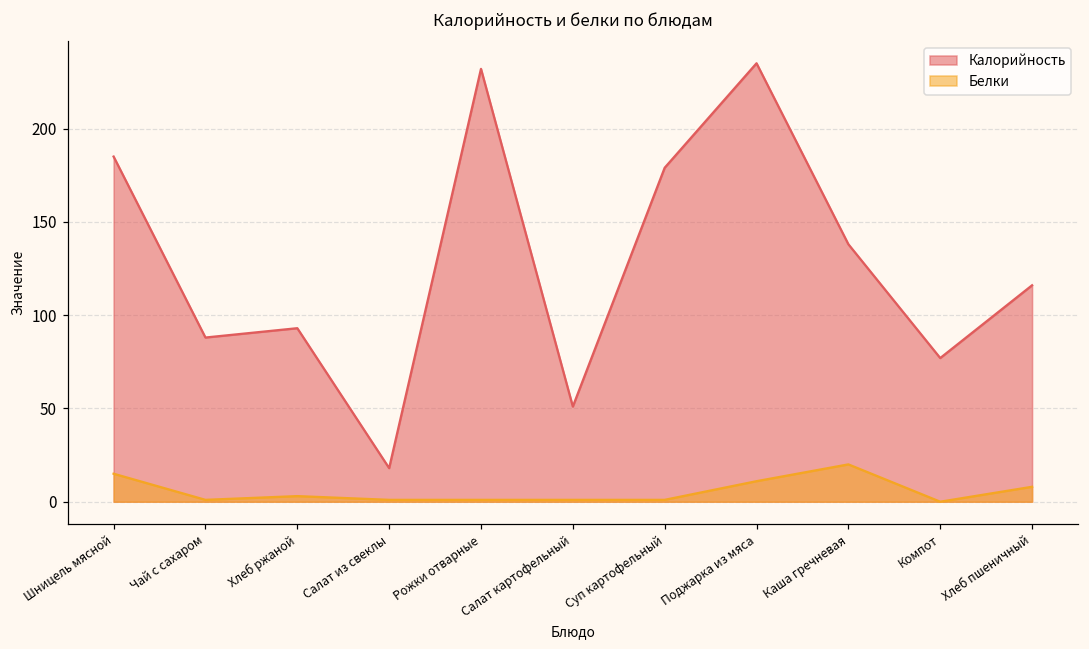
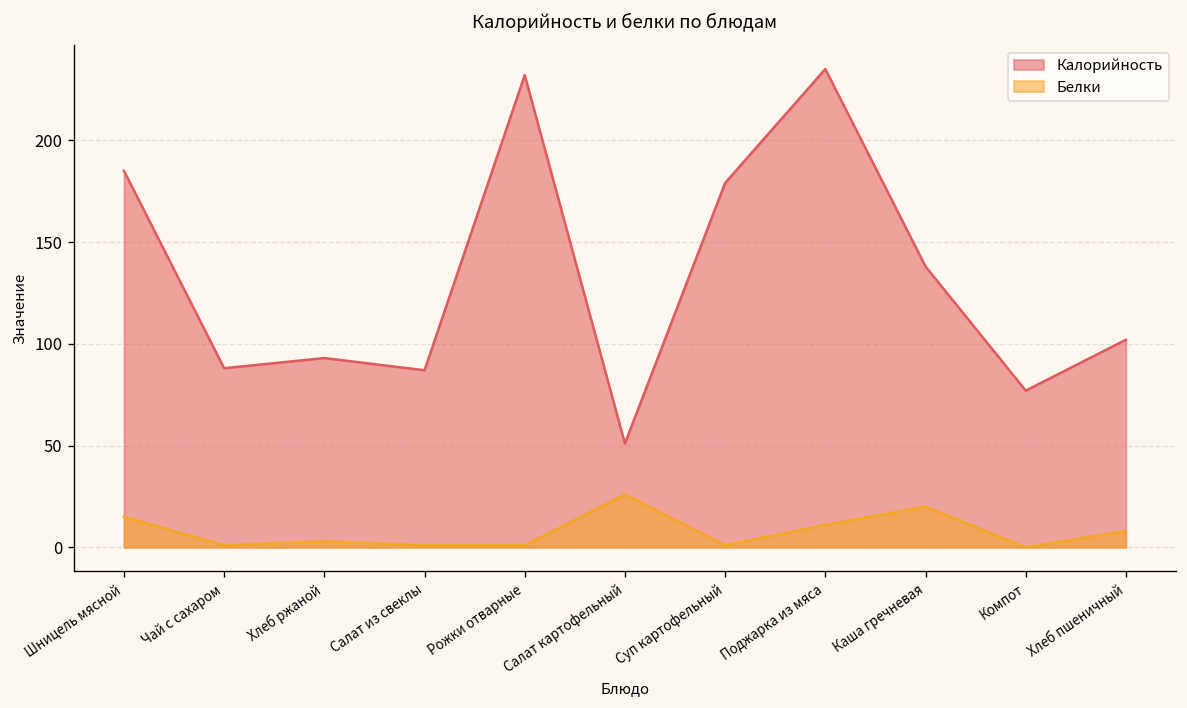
Калорийность, Салат из свеклы: 18 -> 87
Белки, Салат картофельный: 1 -> 26
Калорийность, Хлеб пшеничный: 116 -> 102
